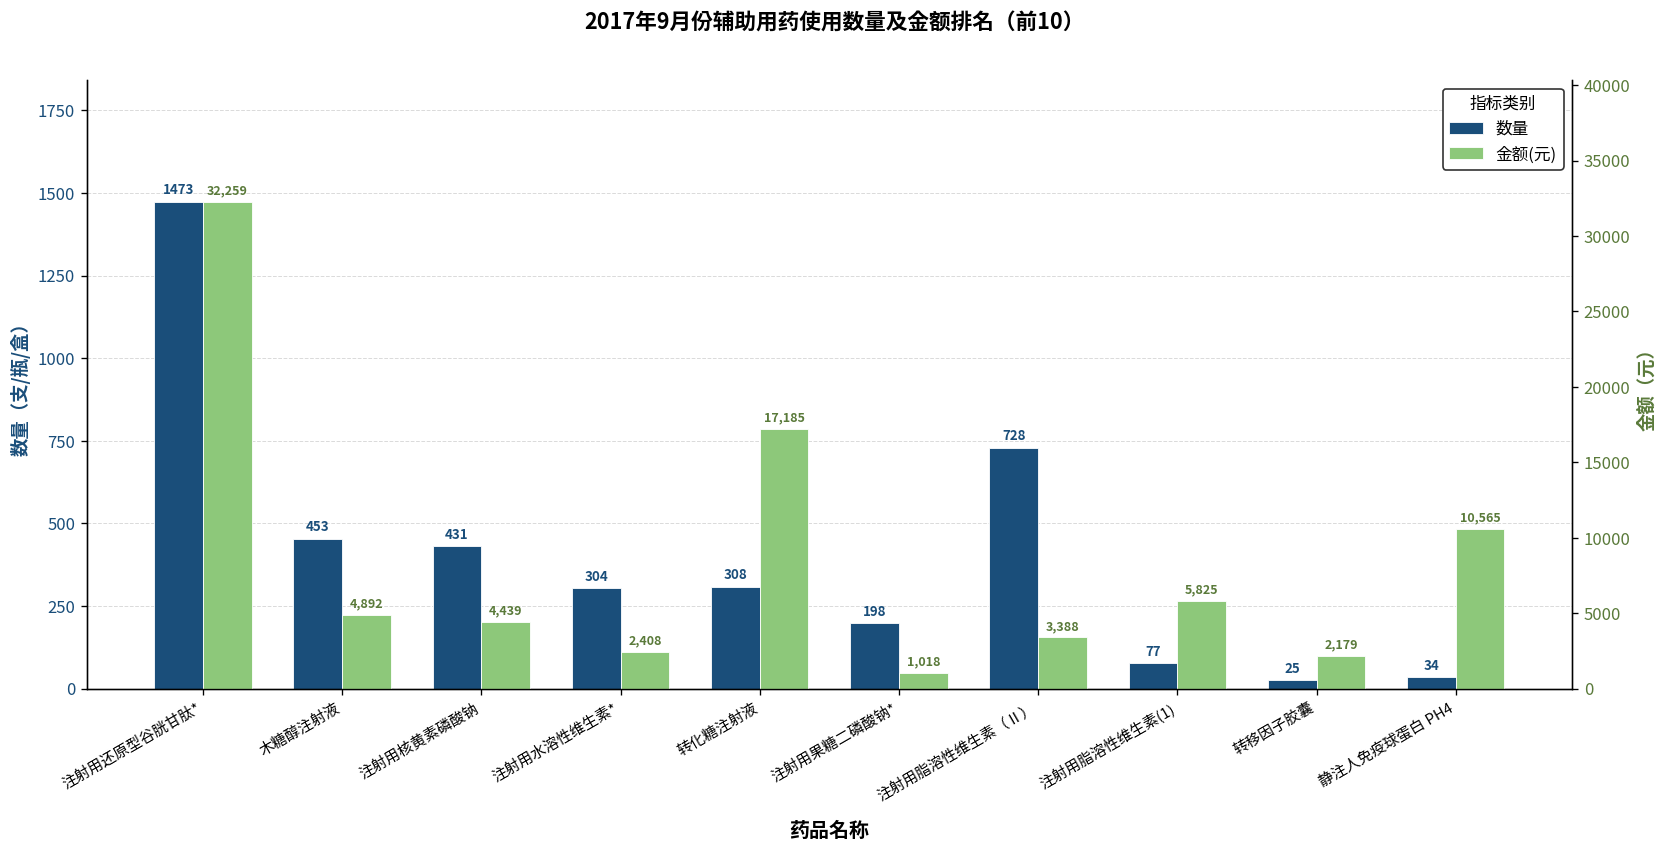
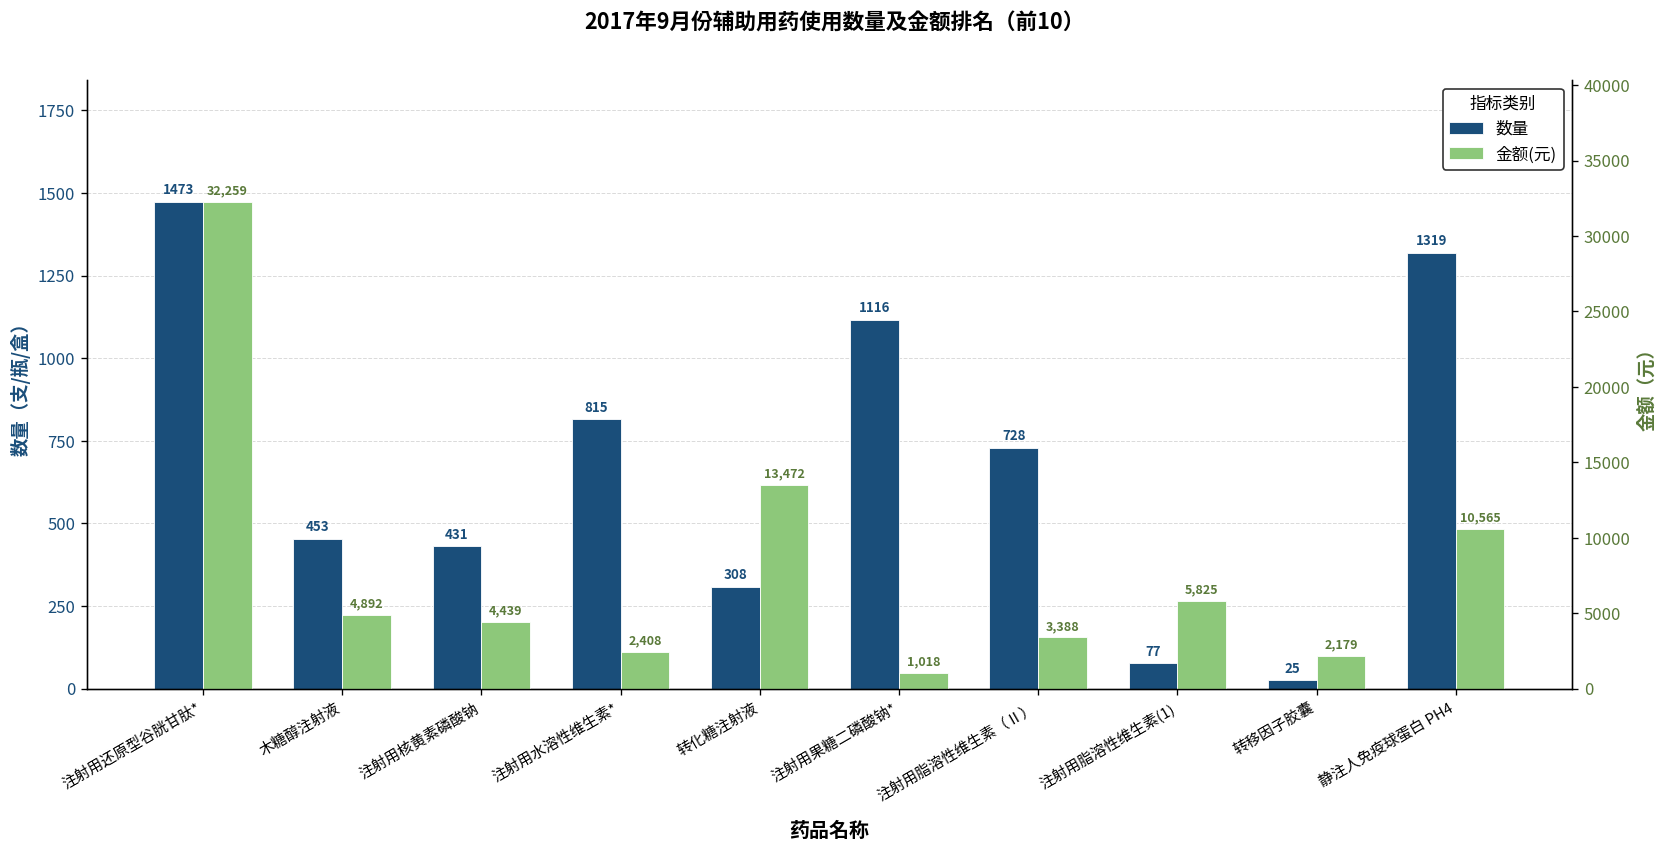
数量, 注射用水溶性维生素*: 304 -> 815
数量, 注射用果糖二磷酸钠*: 198 -> 1116
数量, 静注人免疫球蛋白 PH4: 34 -> 1319
金额(元), 转化糖注射液: 17,185 -> 13,472
